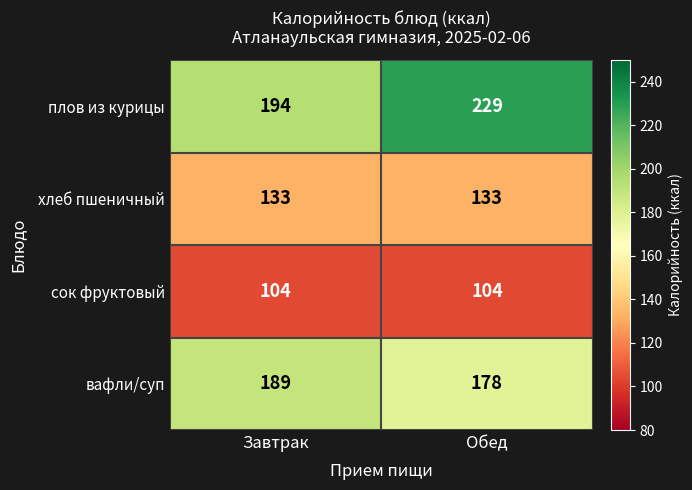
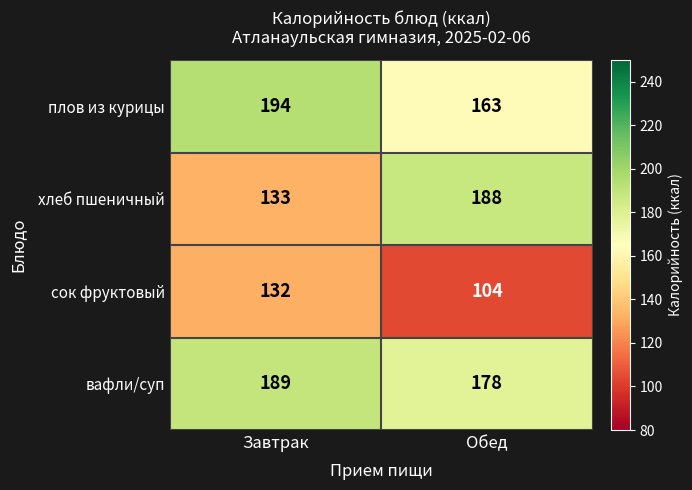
плов из курицы, Обед: 229 -> 163
хлеб пшеничный, Обед: 133 -> 188
сок фруктовый, Завтрак: 104 -> 132
